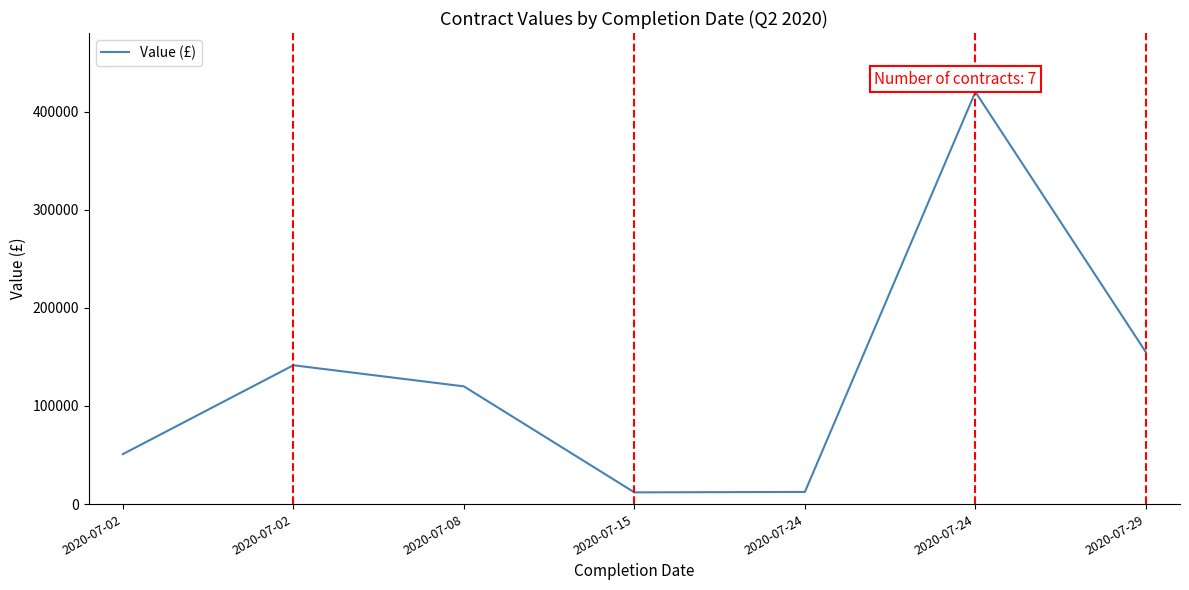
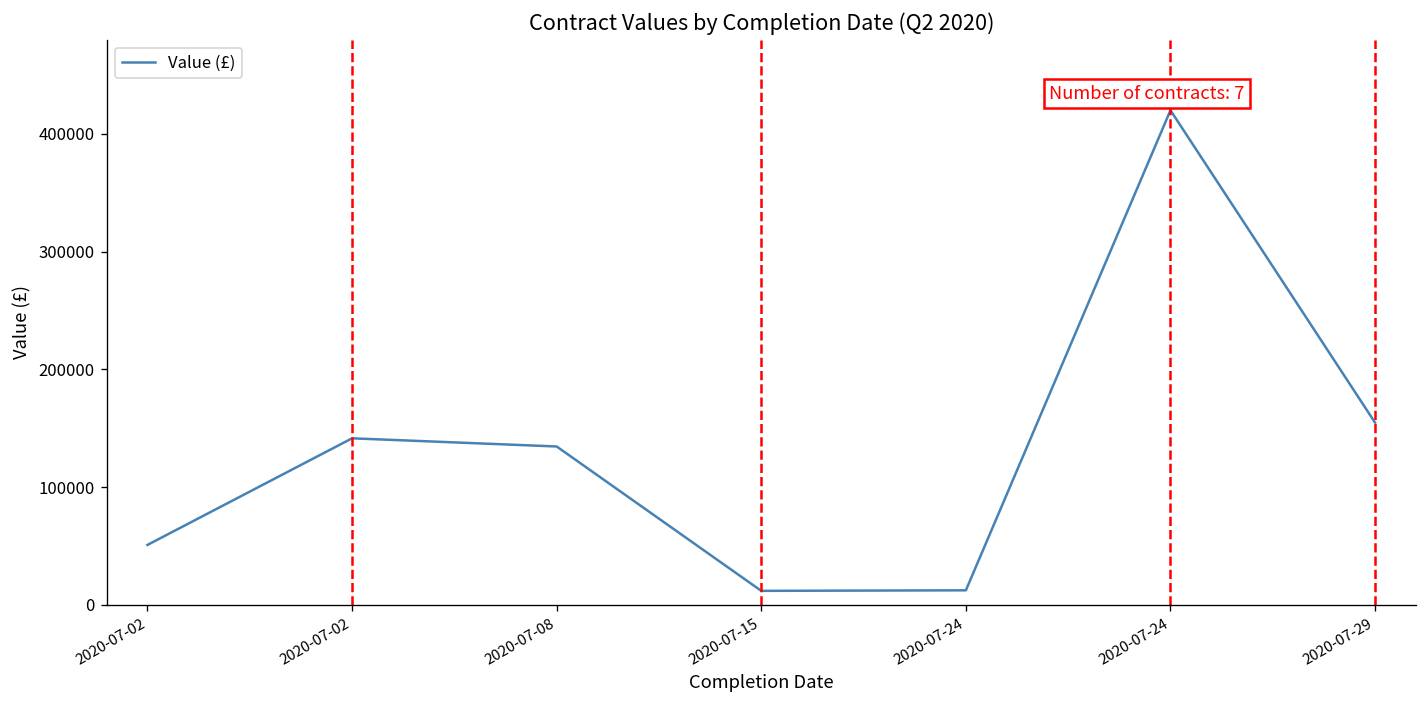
2020-07-08: 120000 -> 130000
